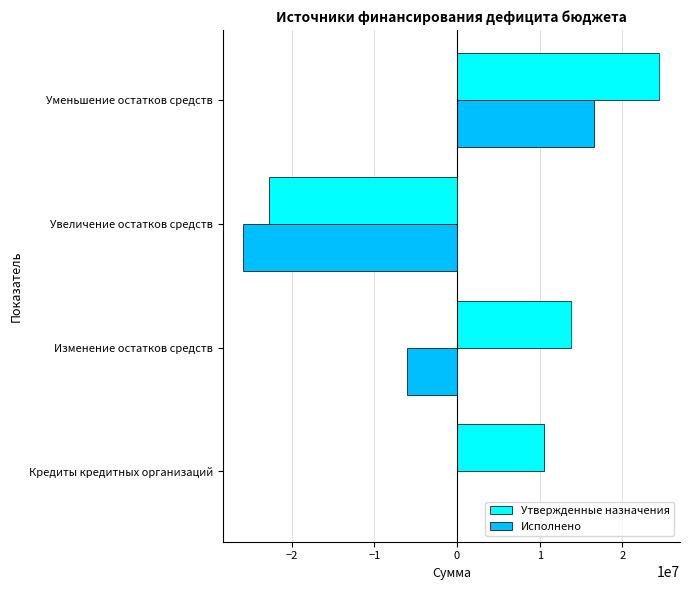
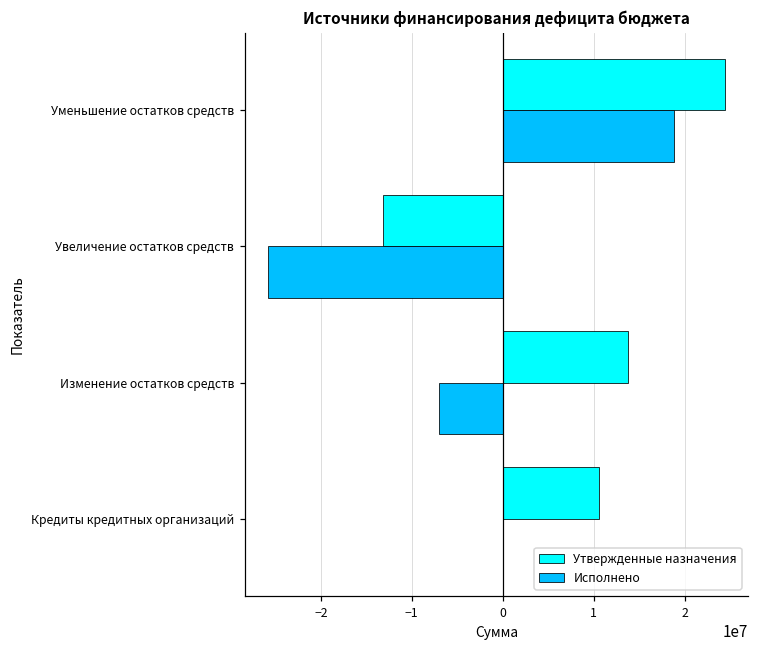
Исполнено, Уменьшение остатков средств: 17000000 -> 19000000
Утвержденные назначения, Увеличение остатков средств: -23000000 -> -13000000
Исполнено, Изменение остатков средств: -6000000 -> -7000000
